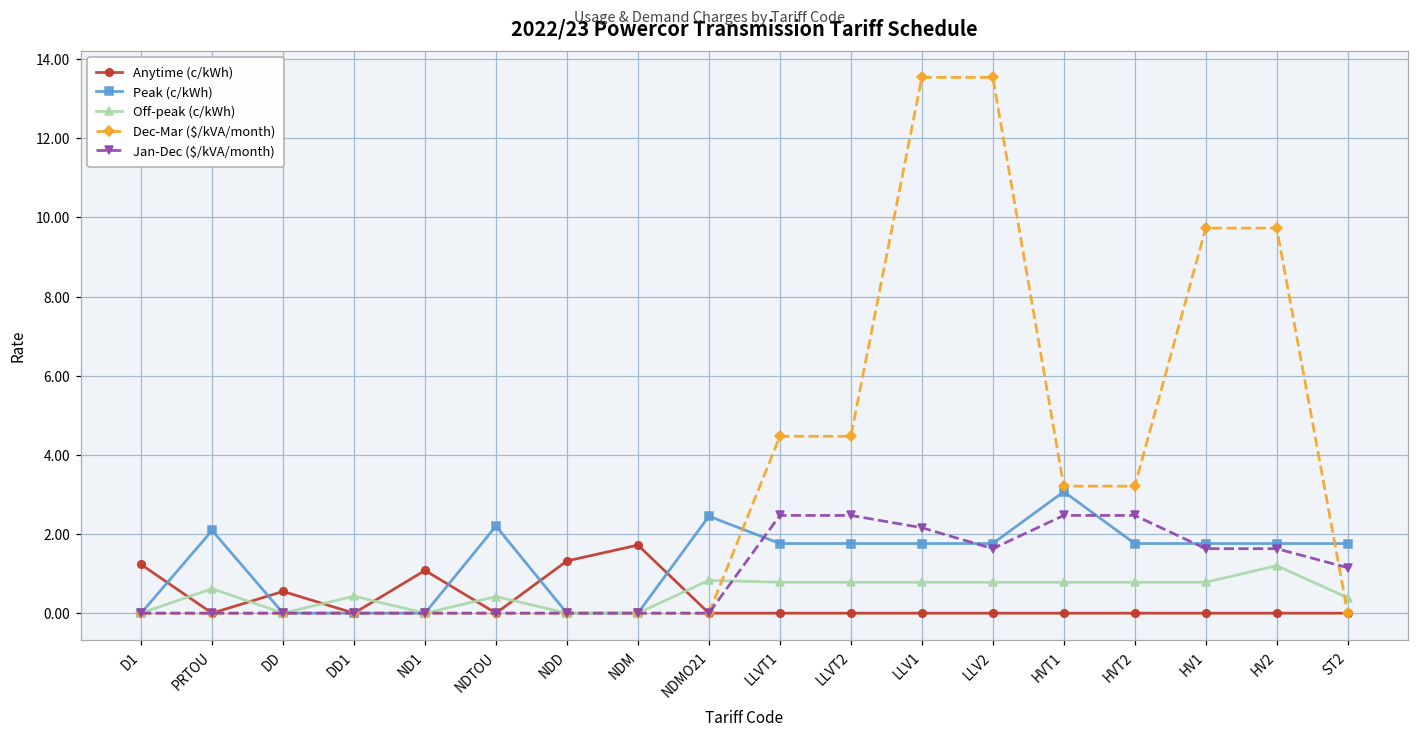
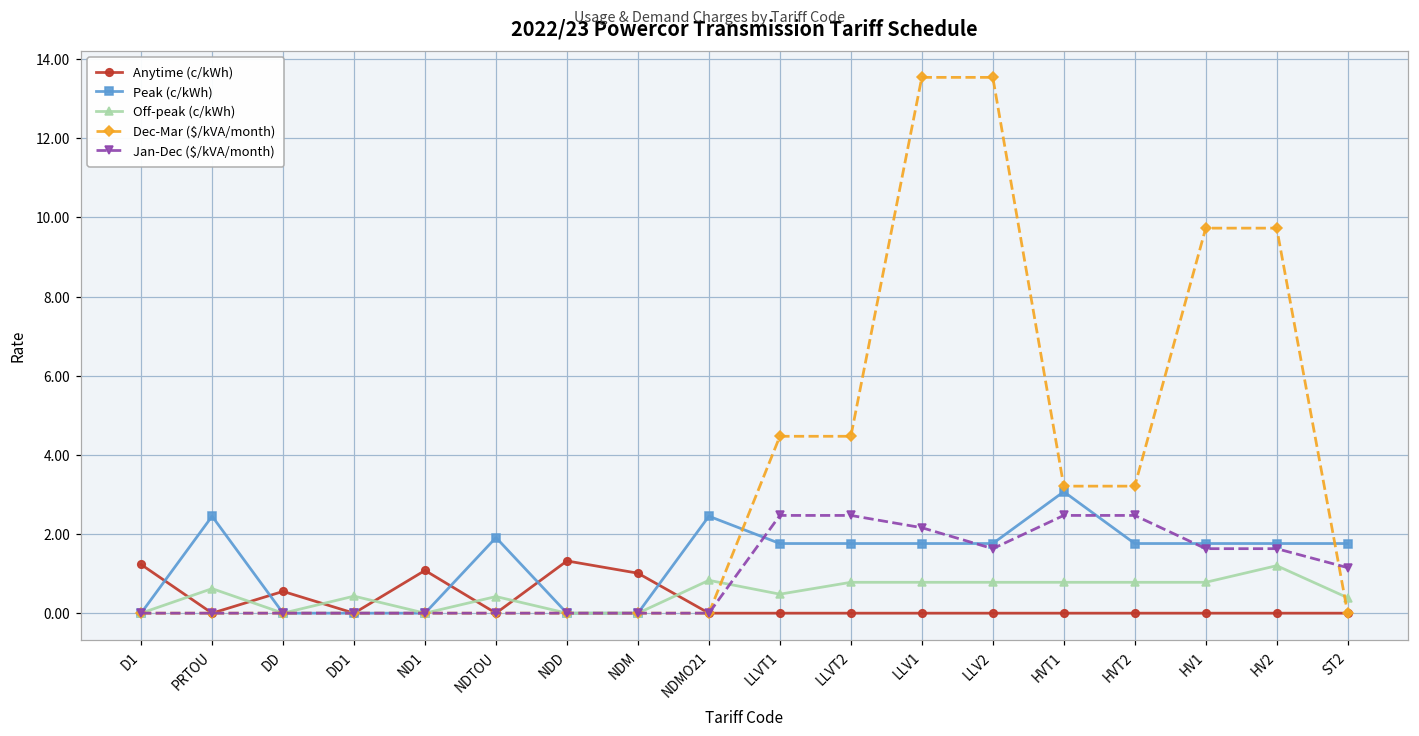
Peak (c/kWh), PRTOU: 2.1 -> 2.5
Peak (c/kWh), NDTOU: 2.2 -> 1.9
Anytime (c/kWh), NDM: 1.7 -> 1.0
Off-peak (c/kWh), LLVT1: 0.8 -> 0.5
